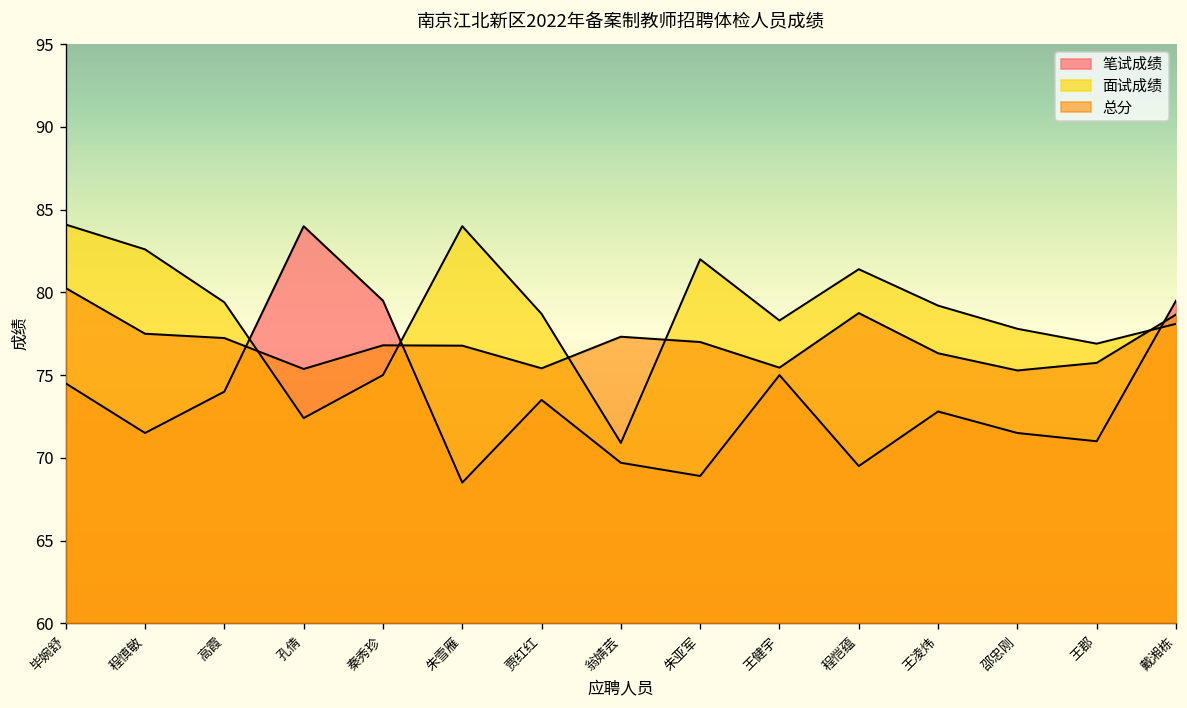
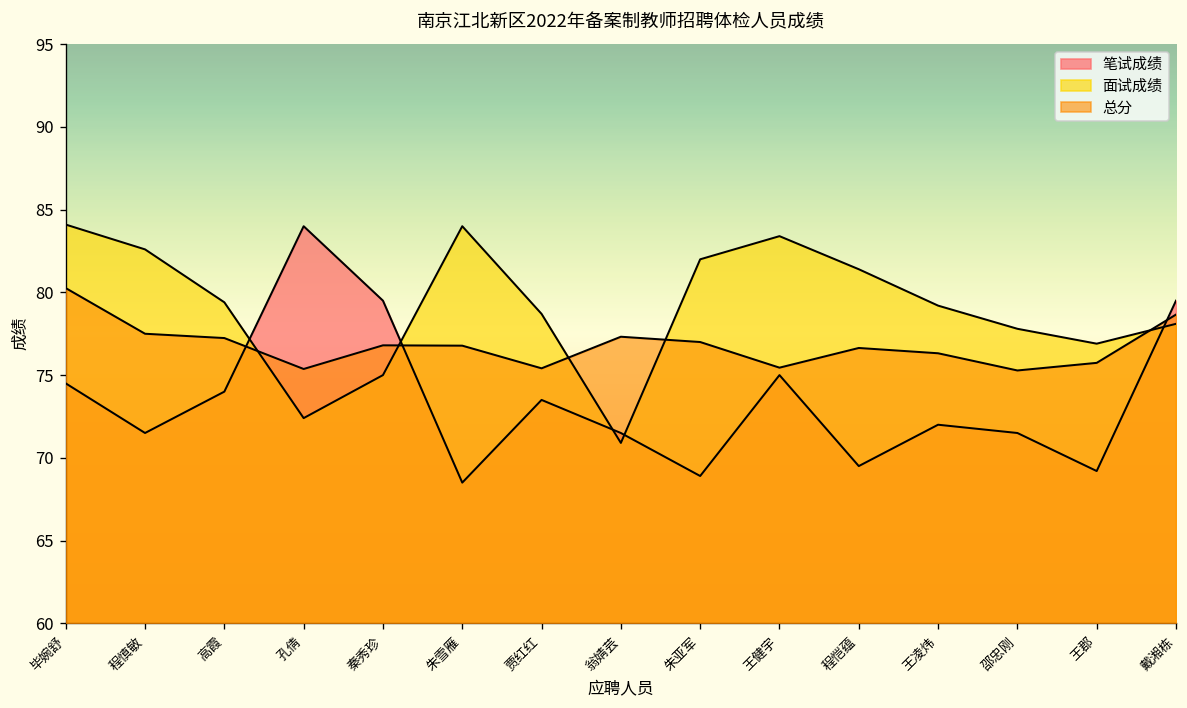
笔试成绩, 翁婧芸: 69.7 -> 71.5
面试成绩, 王健宇: 78.3 -> 83.4
总分, 程恺蕴: 78.8 -> 76.6
笔试成绩, 王凌炜: 72.8 -> 72.0
笔试成绩, 王郡: 71.0 -> 69.2
